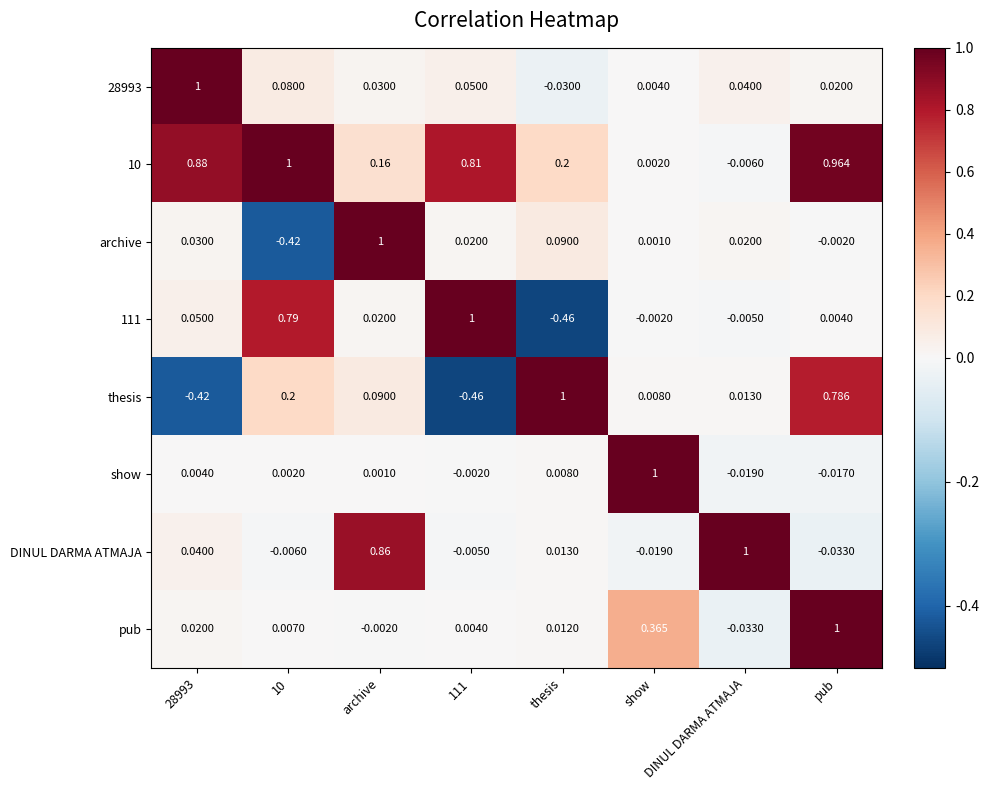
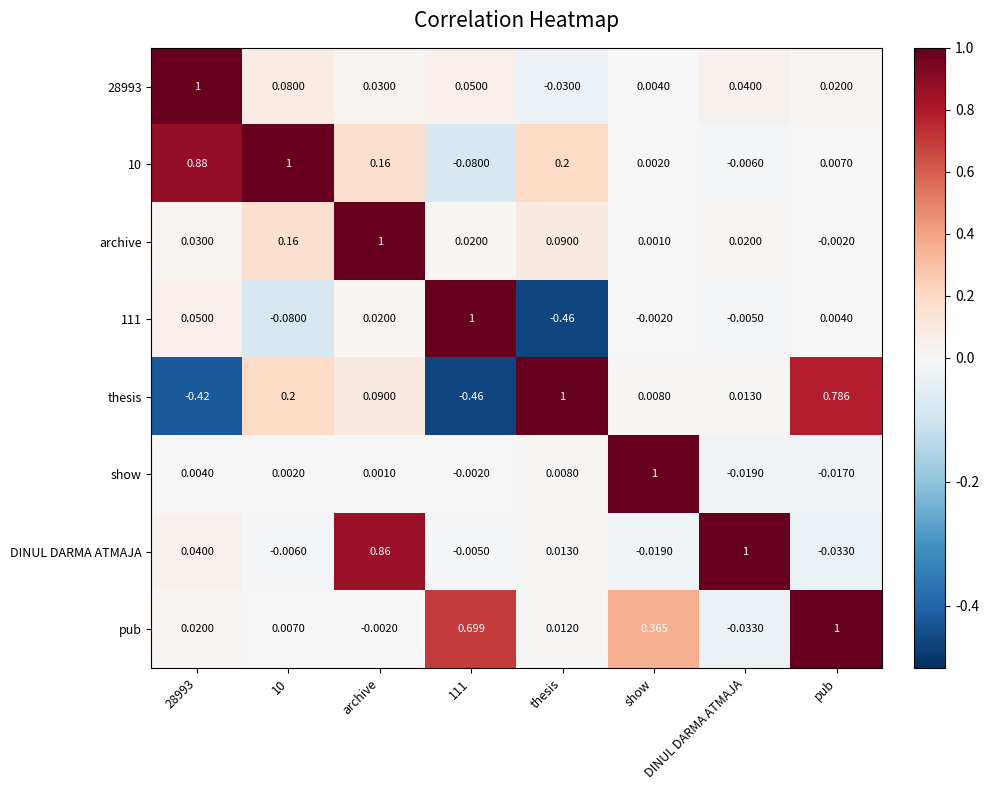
10, 111: 0.81 -> -0.0800
10, pub: 0.964 -> 0.0070
archive, 10: -0.42 -> 0.16
111, 10: 0.79 -> -0.0800
pub, 111: 0.0040 -> 0.699
